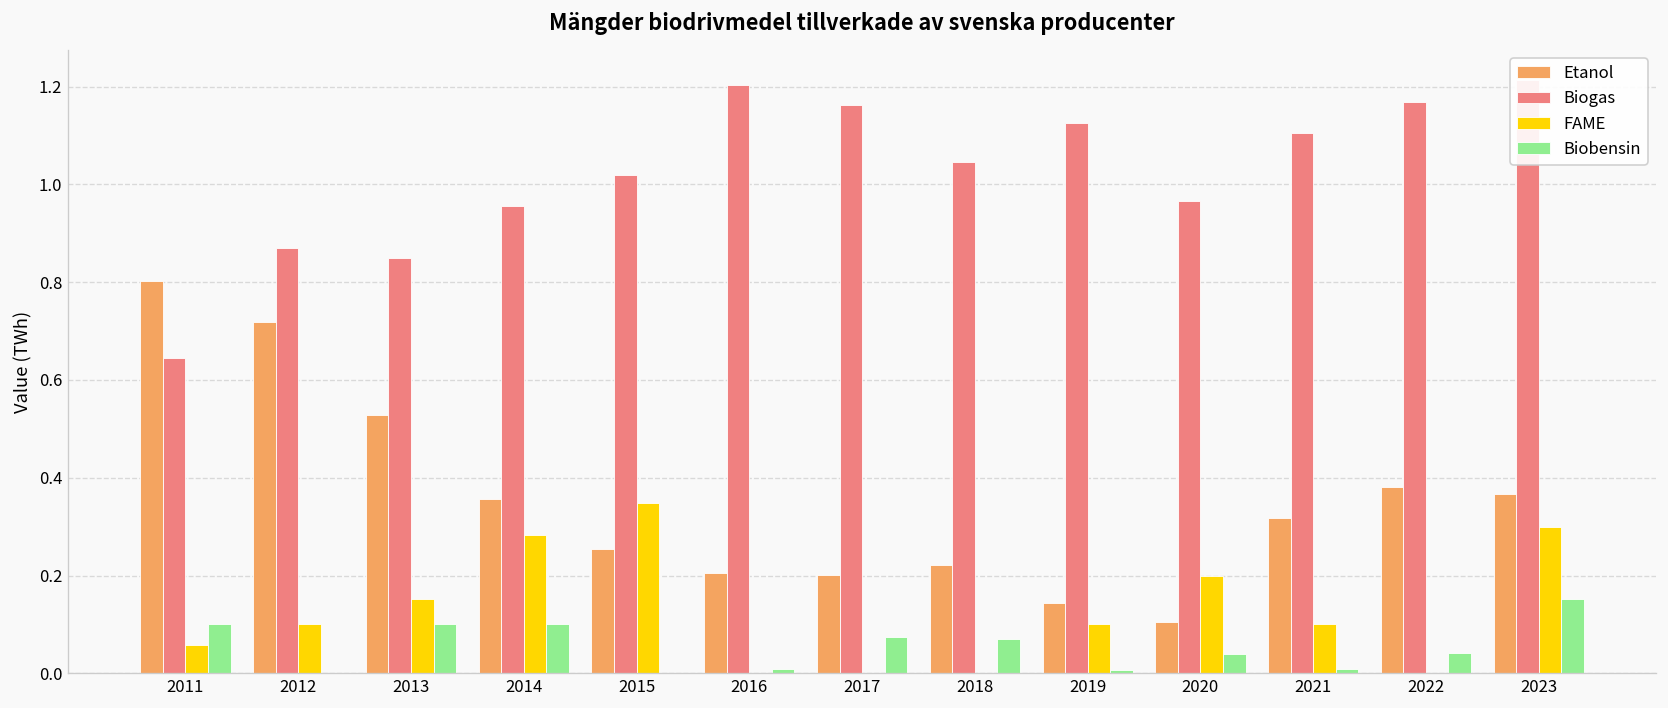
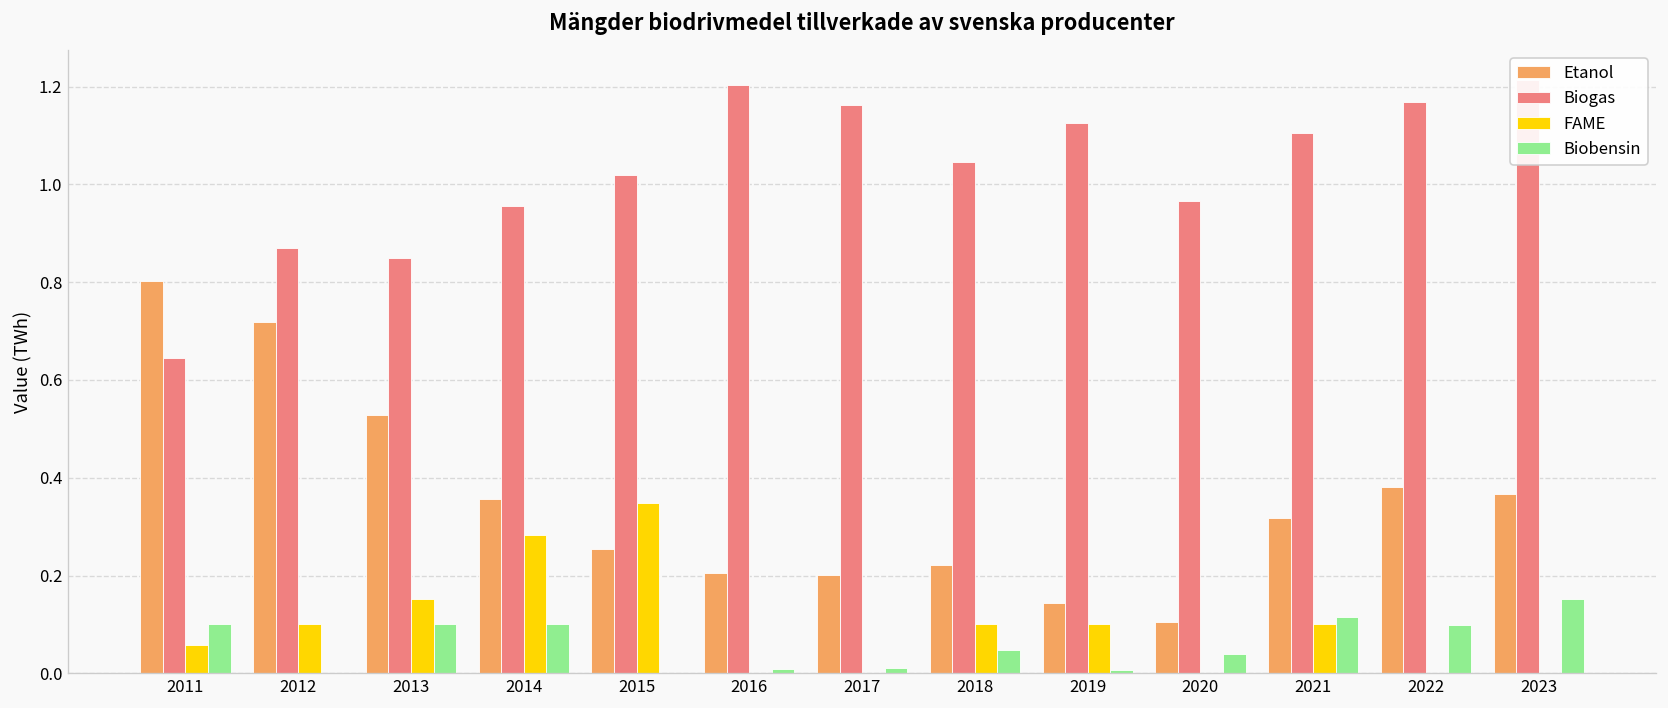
Biobensin, 2017: 0.07 -> 0.01
FAME, 2018: 0.0 -> 0.1
Biobensin, 2018: 0.07 -> 0.05
FAME, 2020: 0.2 -> 0.0
Biobensin, 2021: 0.01 -> 0.11
Biobensin, 2022: 0.04 -> 0.10
FAME, 2023: 0.3 -> 0.0
